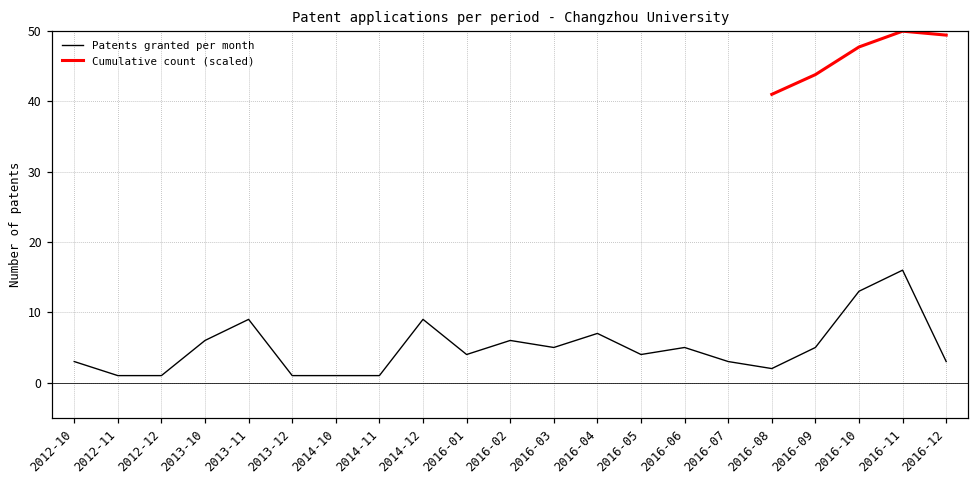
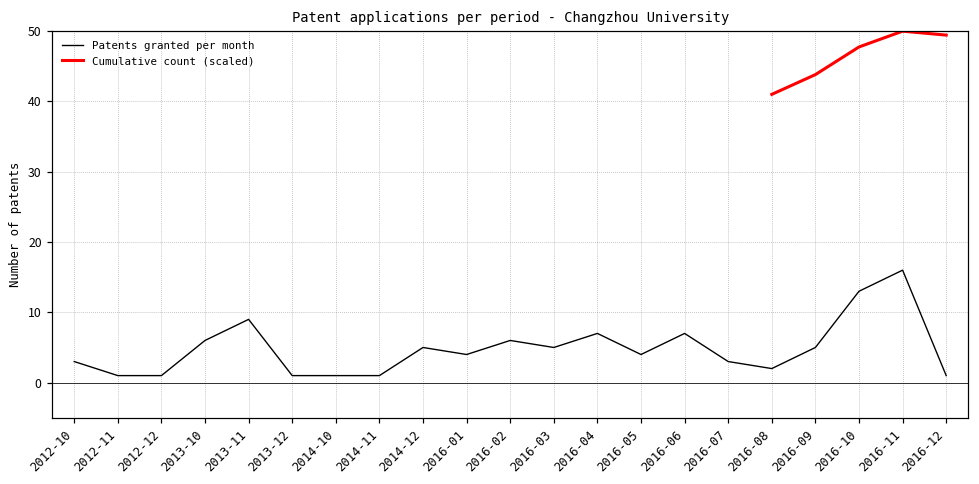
Patents granted per month, 2014-12: 9 -> 5
Patents granted per month, 2016-06: 5 -> 7
Patents granted per month, 2016-12: 3 -> 1
